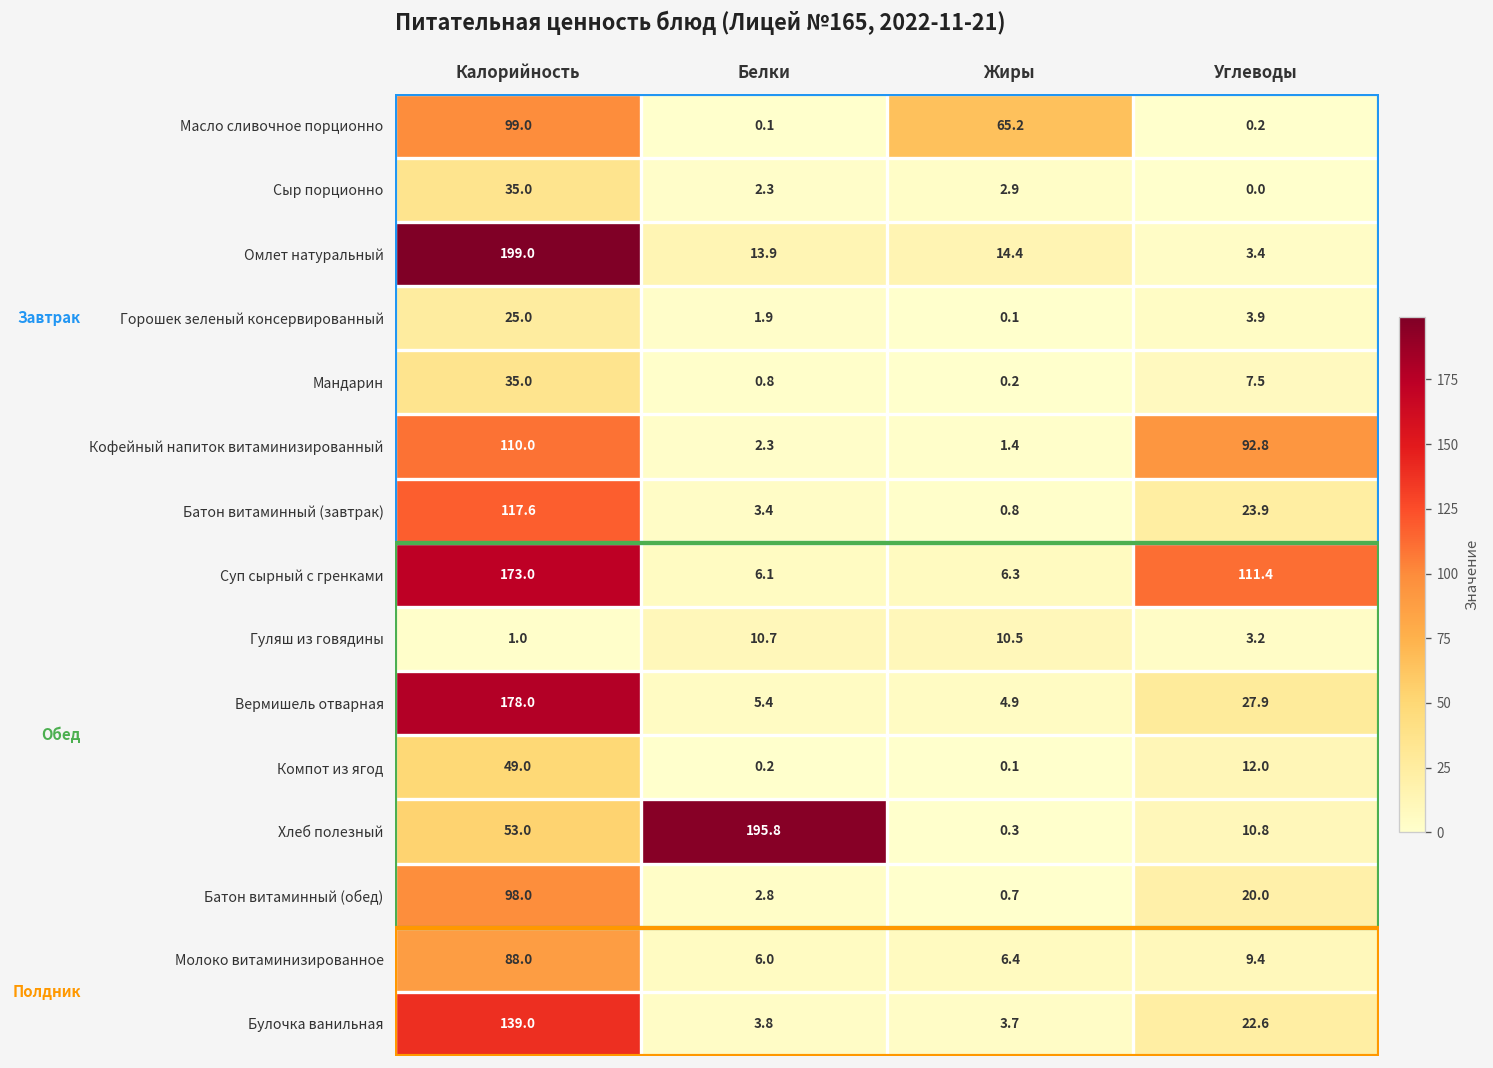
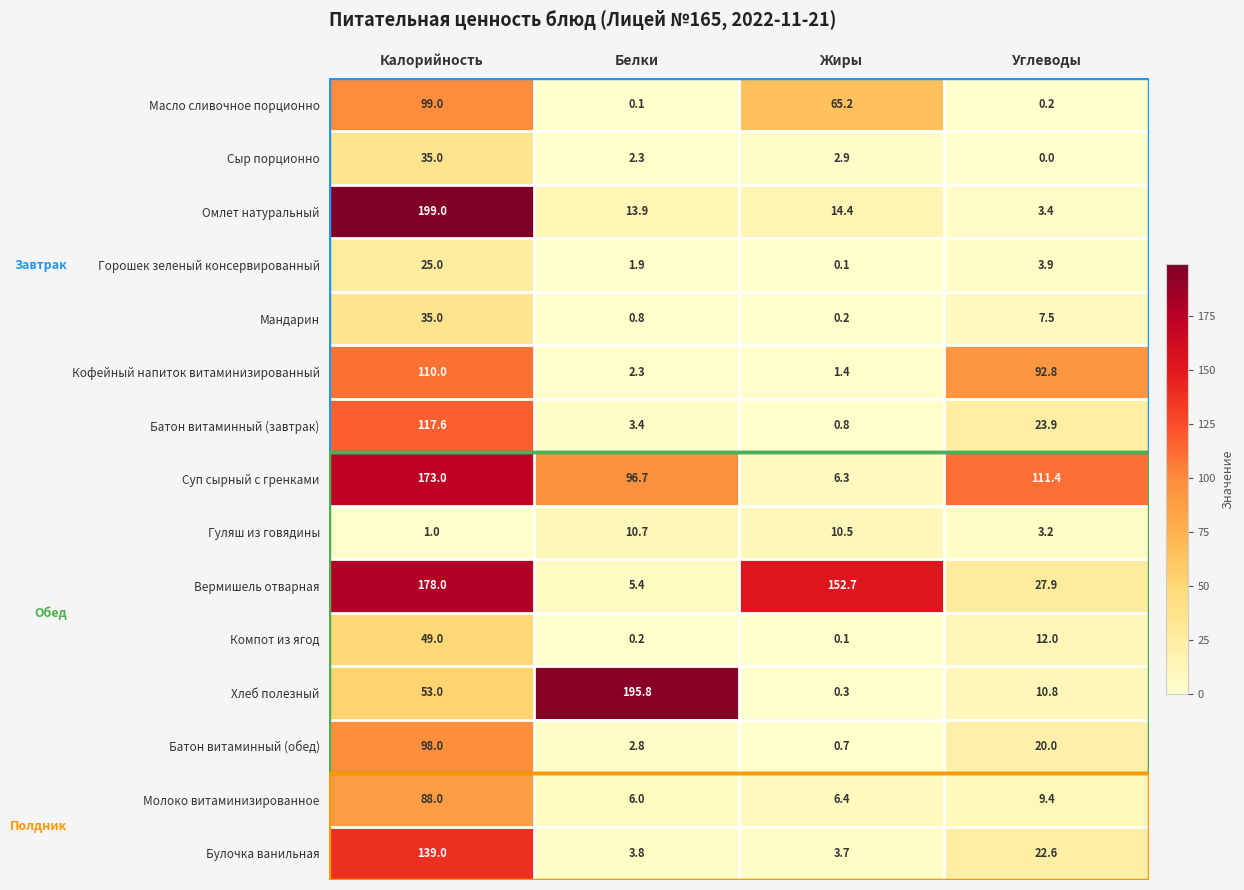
Суп сырный с гренками, Белки: 6.1 -> 96.7
Вермишель отварная, Жиры: 4.9 -> 152.7
